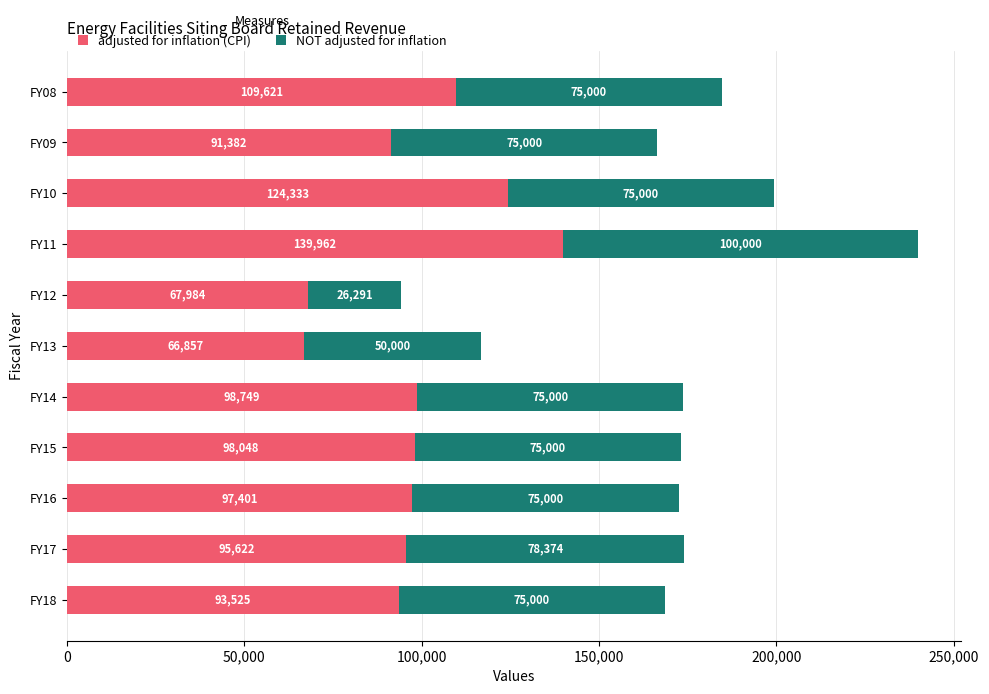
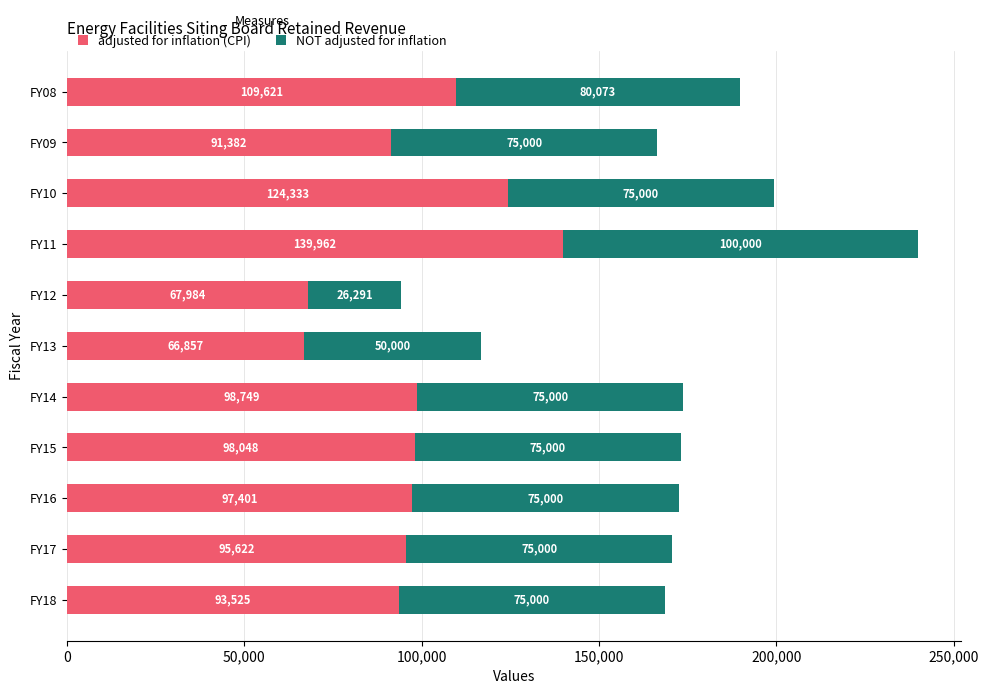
NOT adjusted for inflation, FY08: 75,000 -> 80,073
NOT adjusted for inflation, FY17: 78,374 -> 75,000
